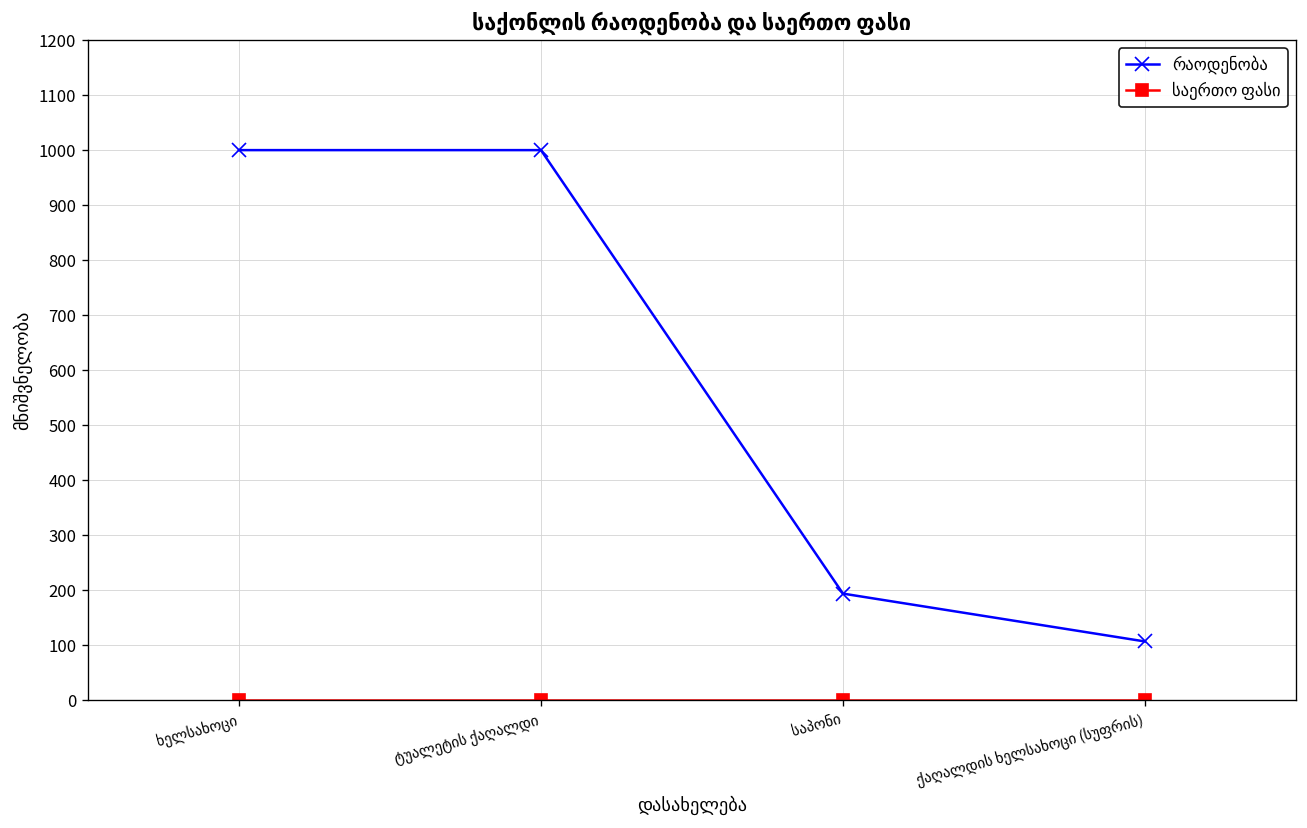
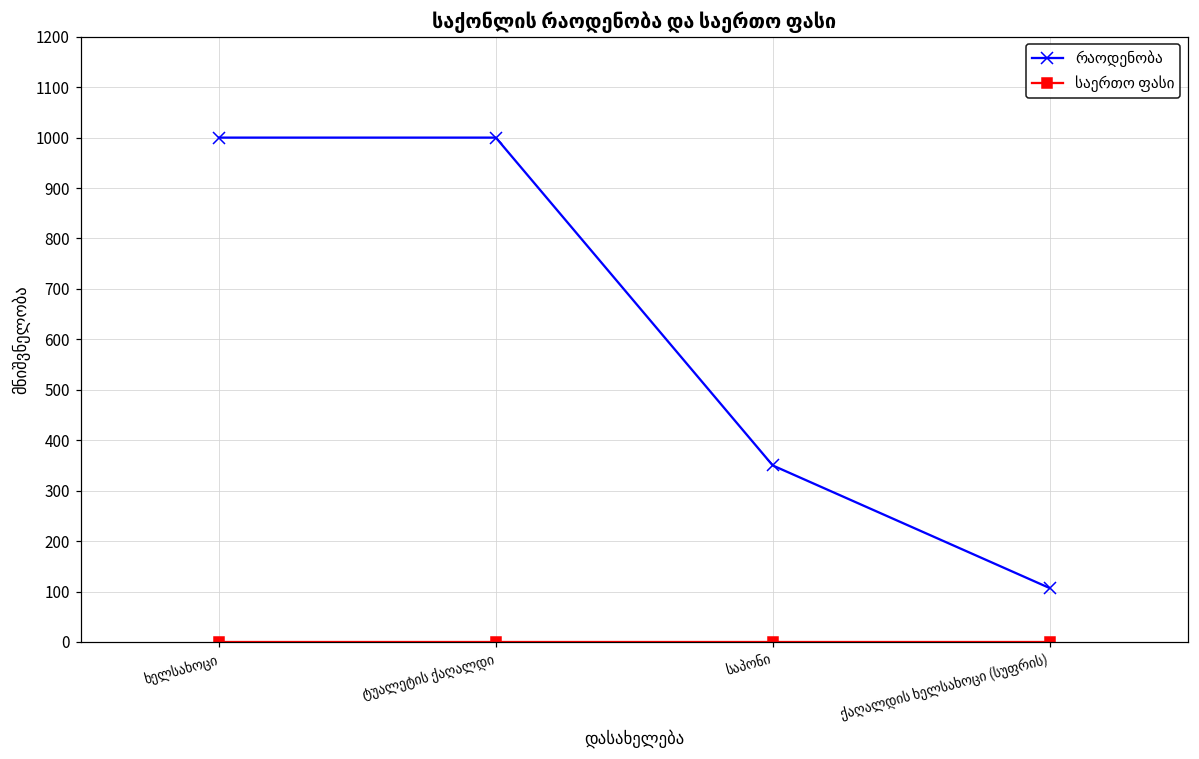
რაოდენობა, საპონი: 190 -> 350
